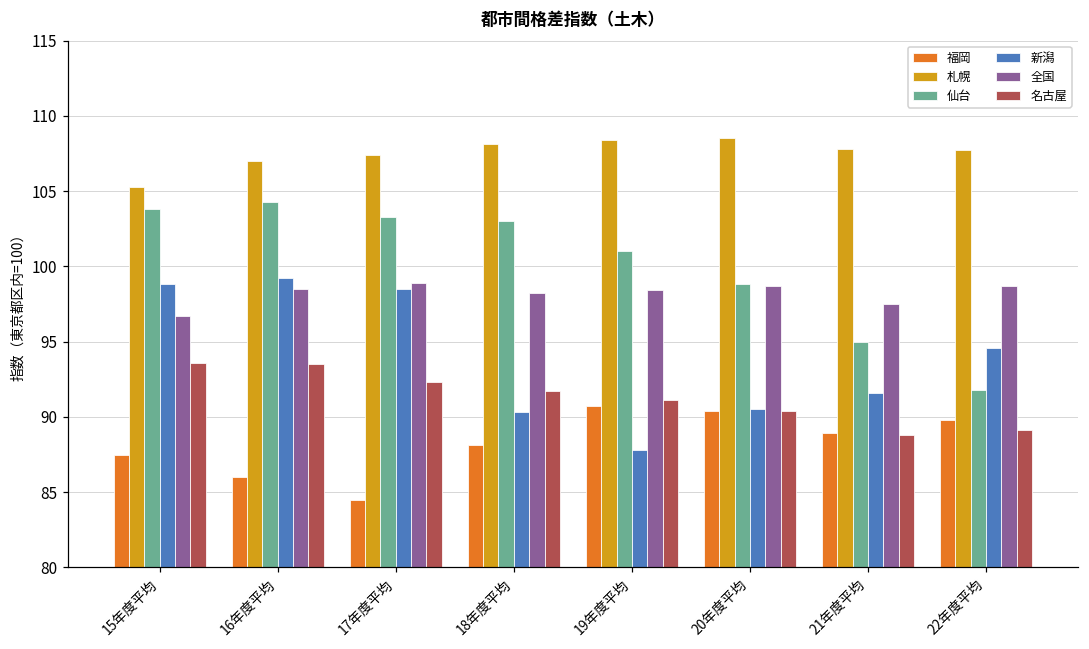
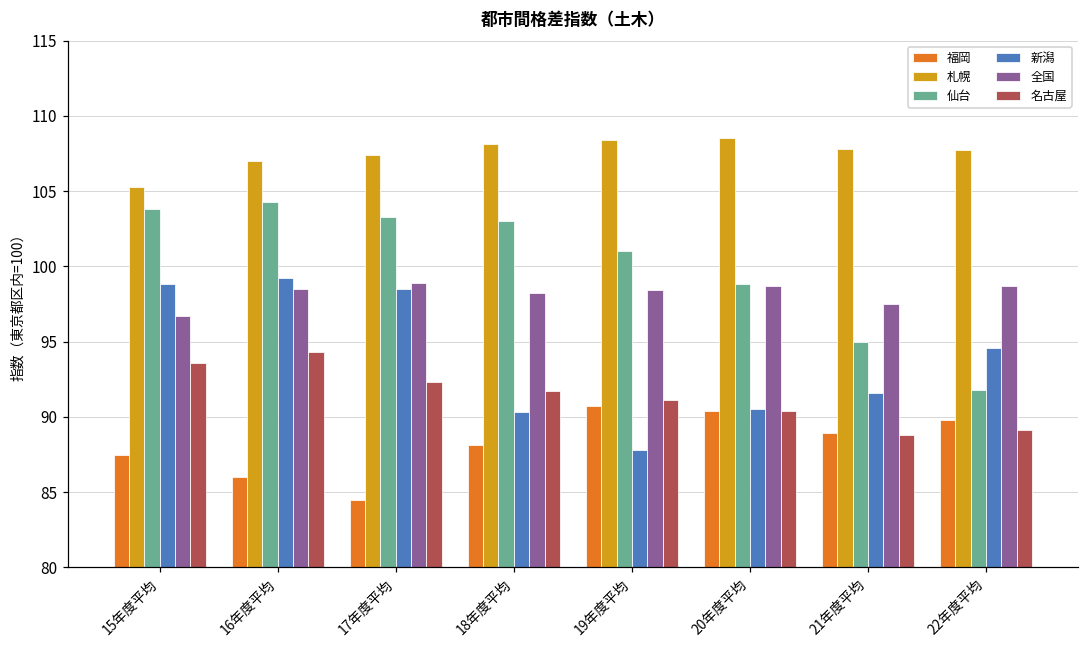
名古屋, 16年度平均: 93.5 -> 94.3
